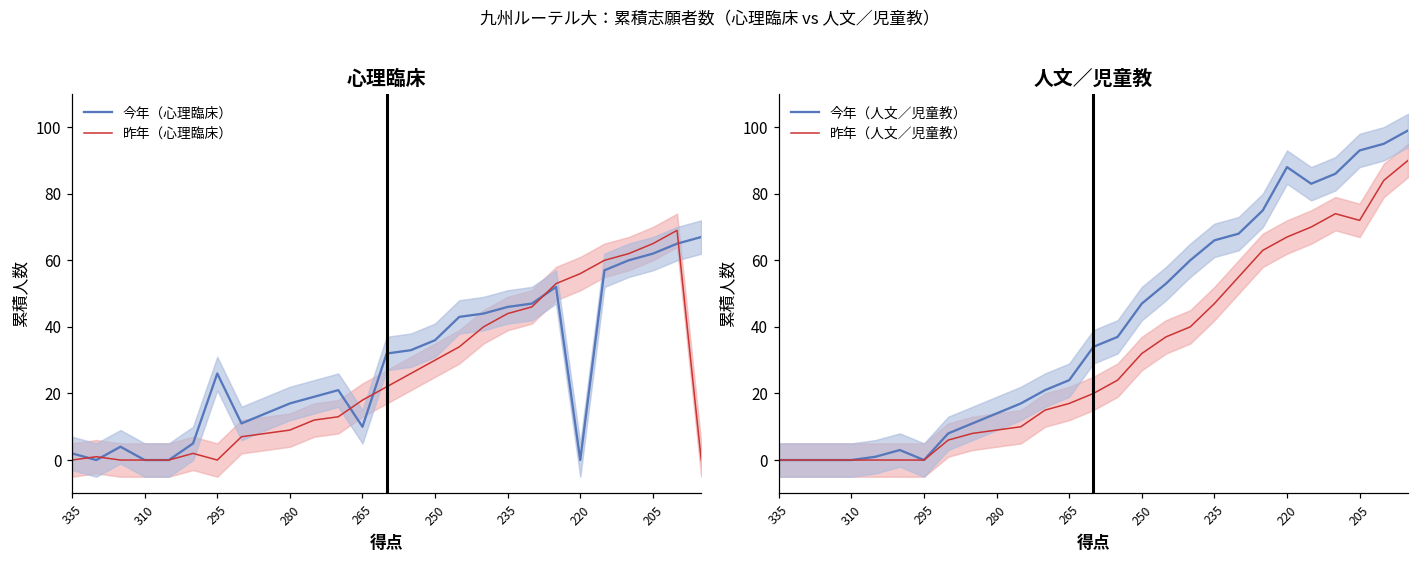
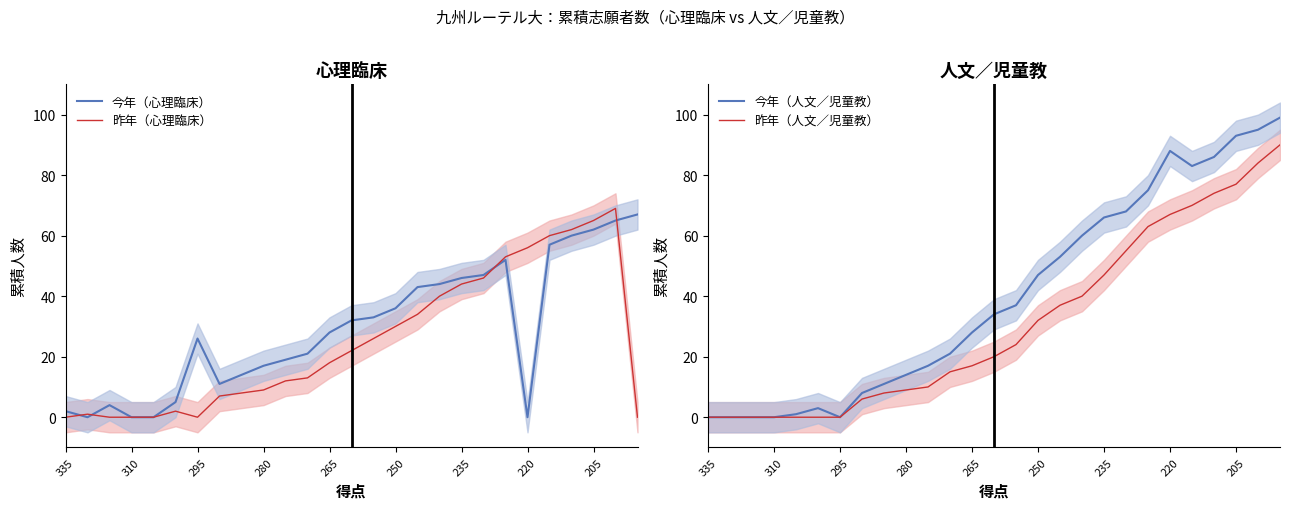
心理臨床, 今年（心理臨床）, 265: 10 -> 28
人文／児童教, 今年（人文／児童教）, 265: 24 -> 28
人文／児童教, 昨年（人文／児童教）, 205: 72 -> 77
